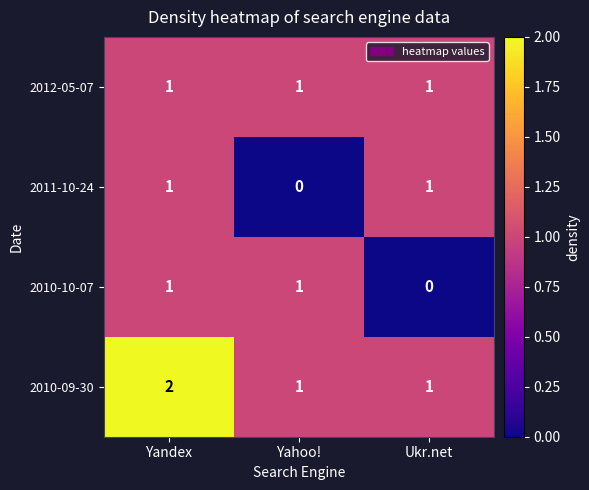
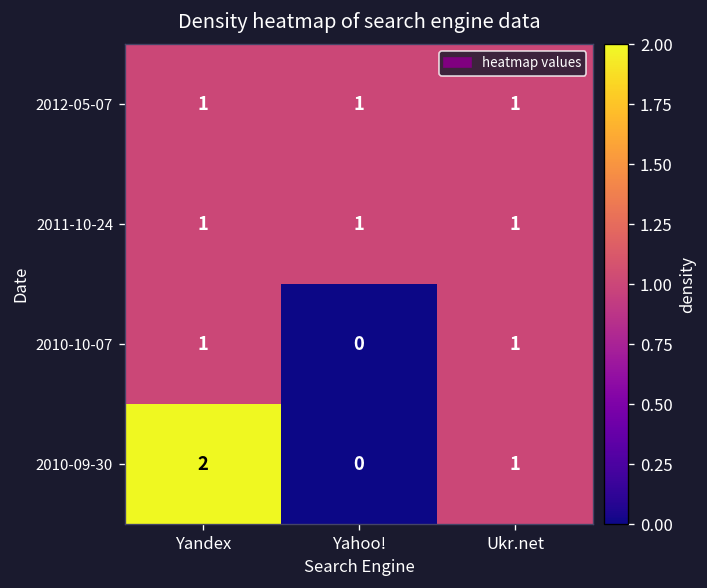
2011-10-24, Yahoo!: 0 -> 1
2010-10-07, Yahoo!: 1 -> 0
2010-10-07, Ukr.net: 0 -> 1
2010-09-30, Yahoo!: 1 -> 0
